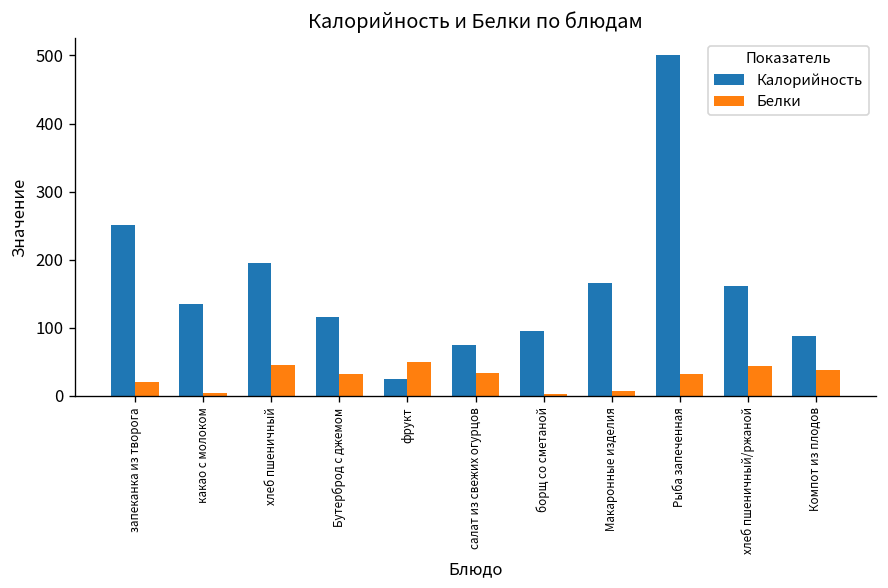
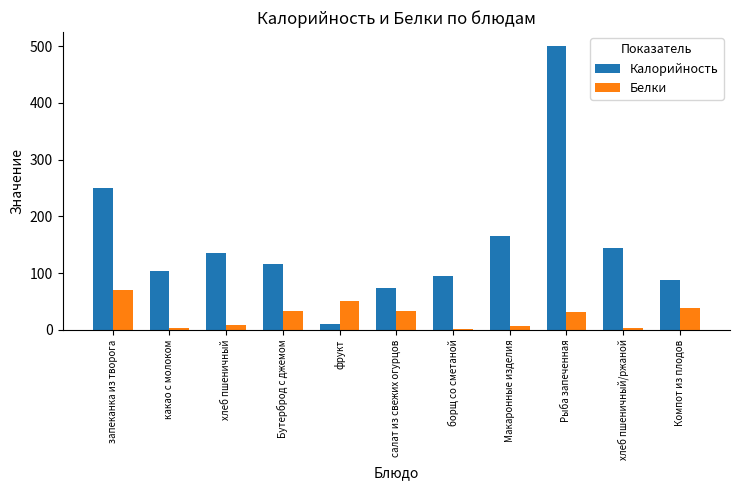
Белки, запеканка из творога: 20 -> 70
Калорийность, какао с молоком: 140 -> 100
Калорийность, хлеб пшеничный: 200 -> 140
Белки, хлеб пшеничный: 50 -> 10
Калорийность, фрукт: 20 -> 10
Калорийность, хлеб пшеничный/ржаной: 160 -> 140
Белки, хлеб пшеничный/ржаной: 40 -> 0
